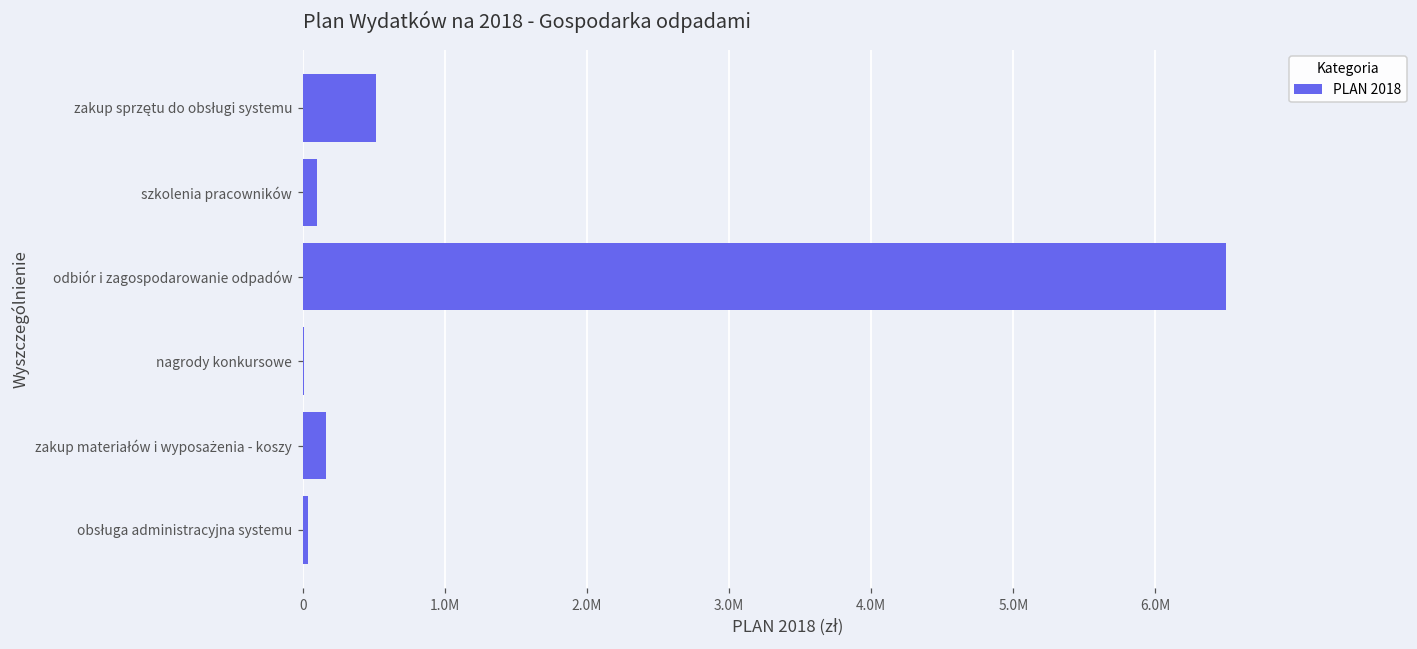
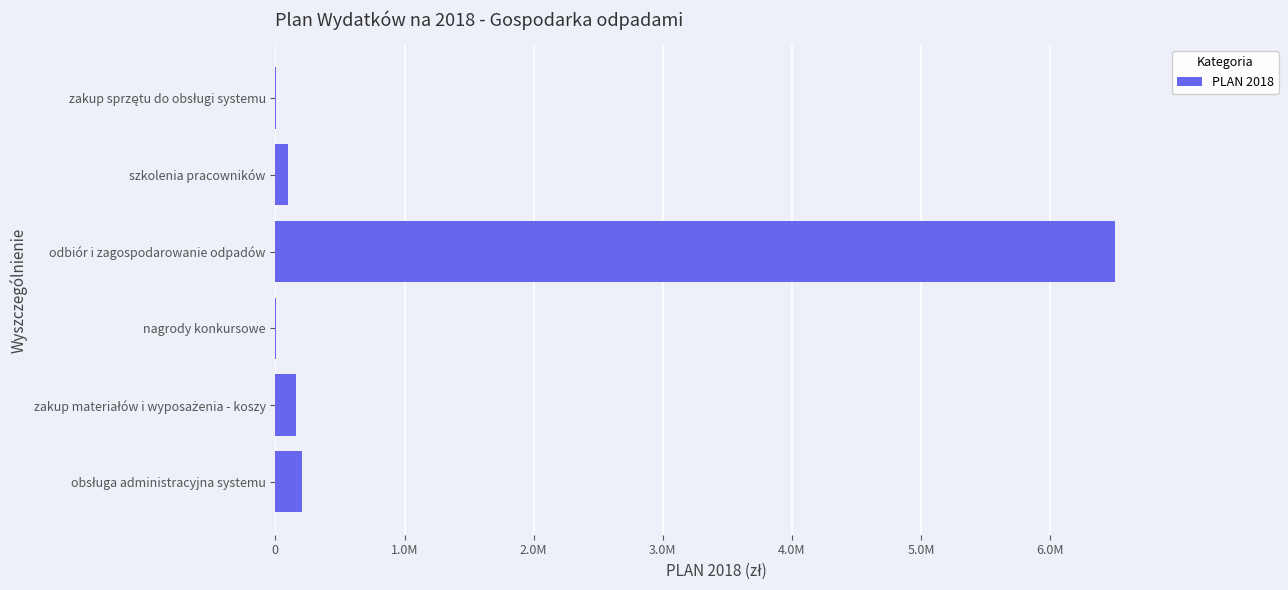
zakup sprzętu do obsługi systemu: 510000 -> 0
obsługa administracyjna systemu: 30000 -> 210000
